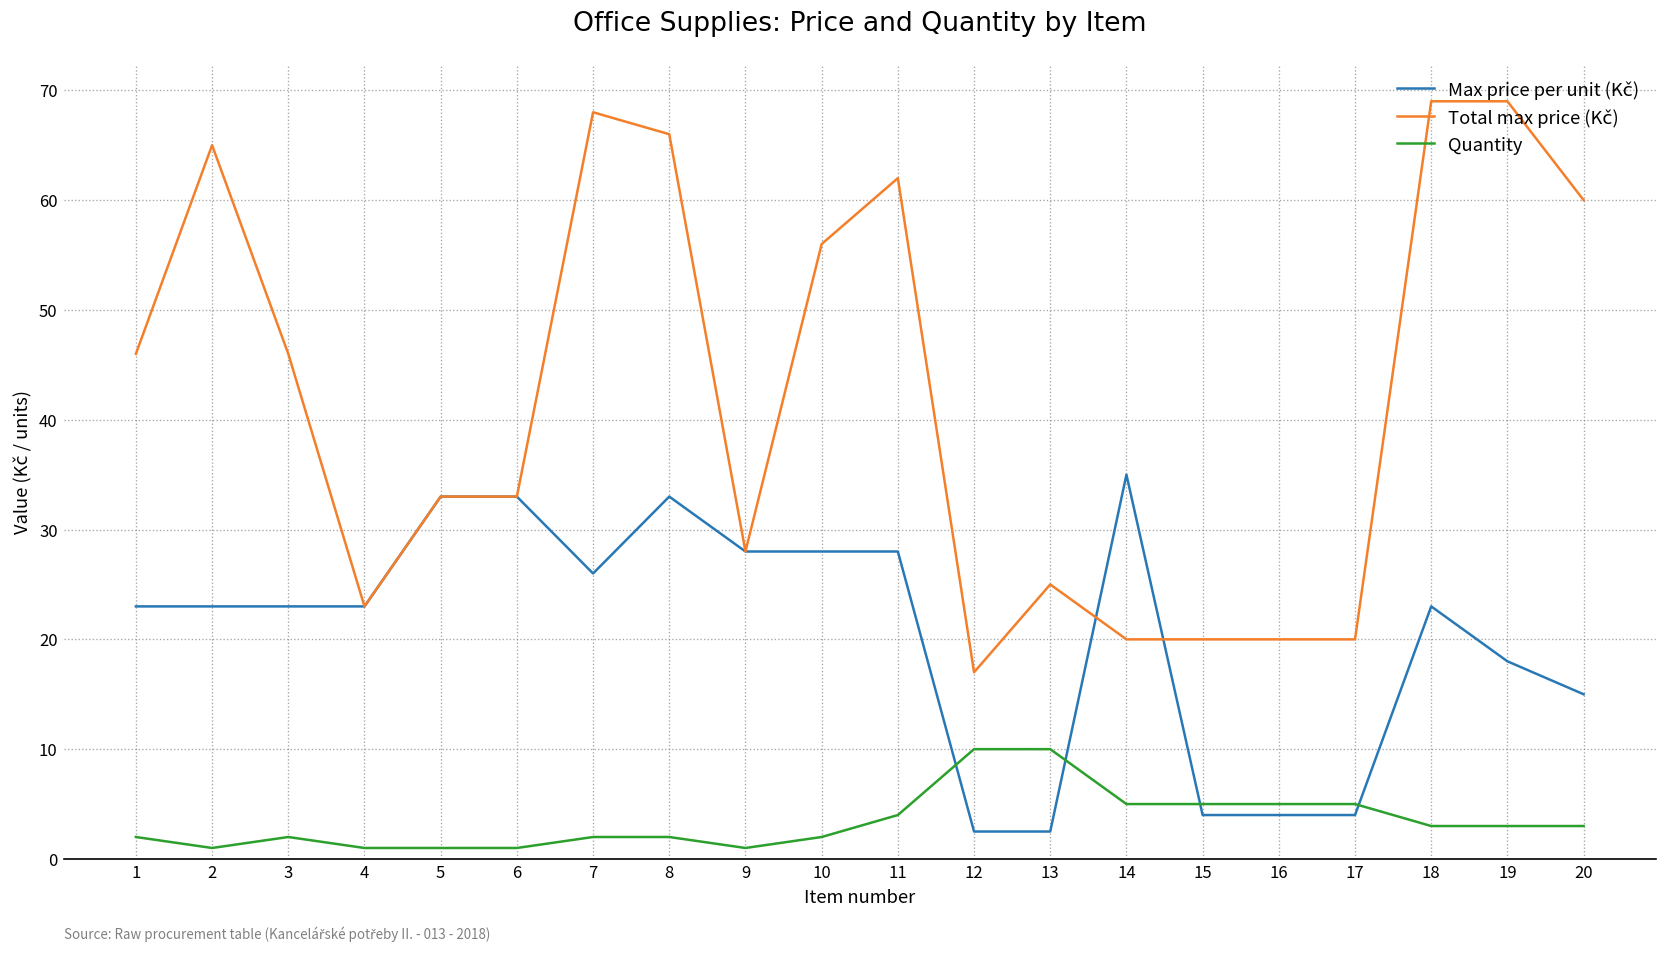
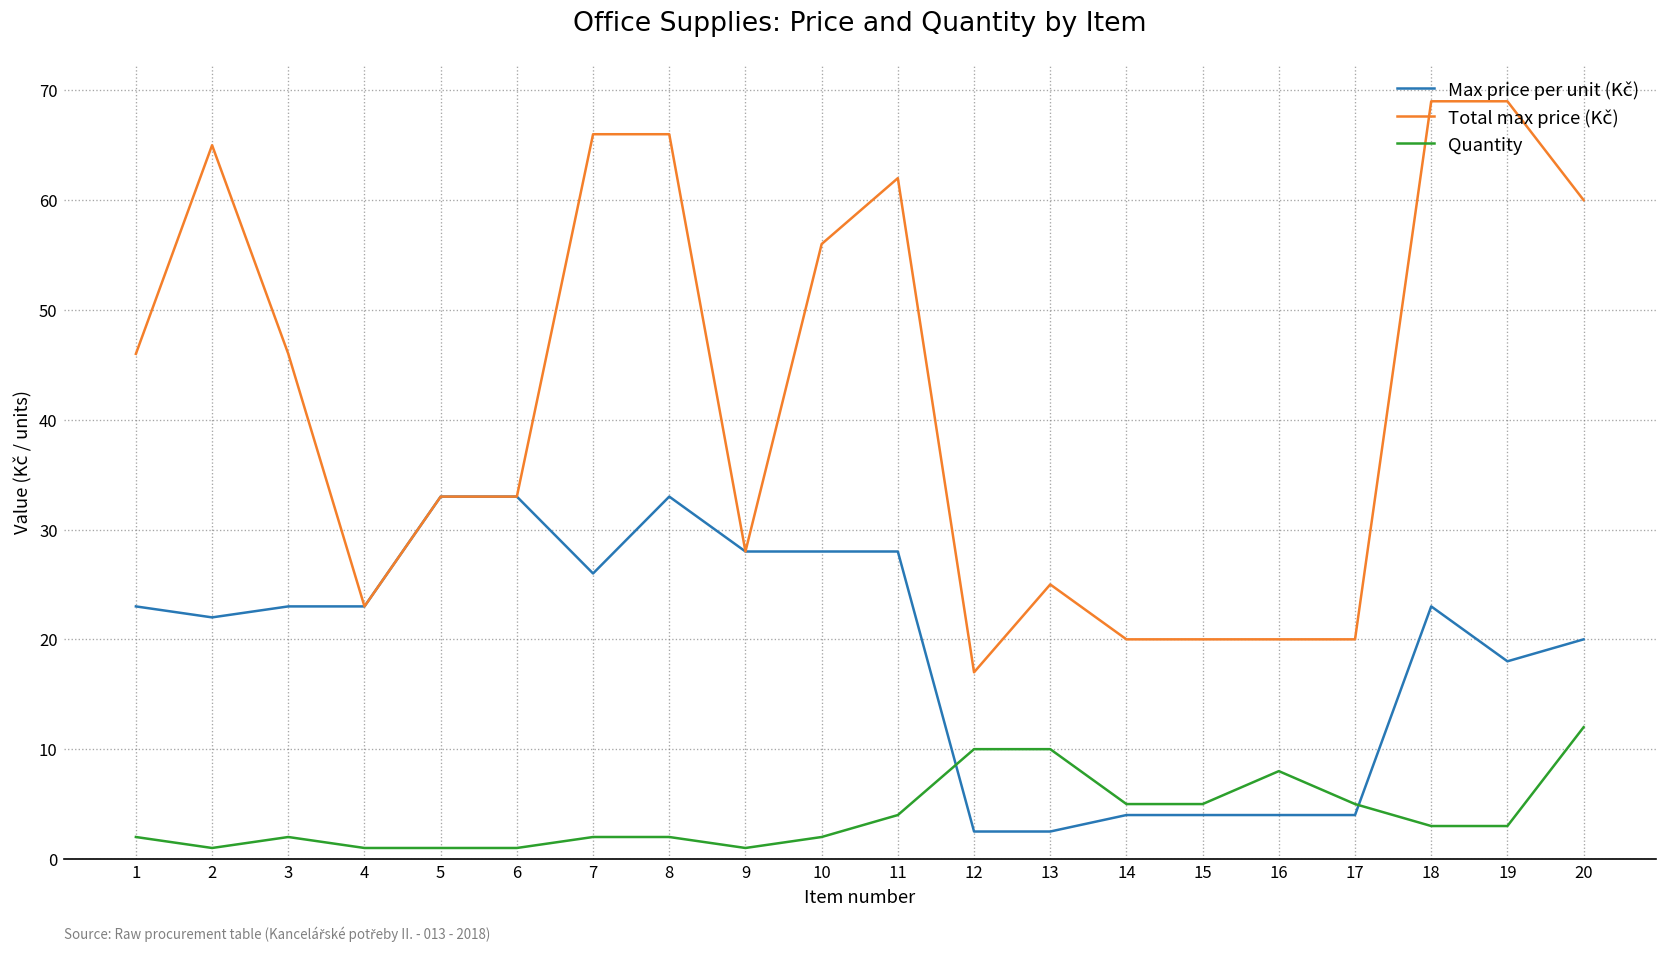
Max price per unit (Kč), 2: 23 -> 22
Total max price (Kč), 7: 68 -> 66
Max price per unit (Kč), 14: 35 -> 4
Quantity, 16: 5 -> 8
Max price per unit (Kč), 20: 15 -> 20
Quantity, 20: 3 -> 12
